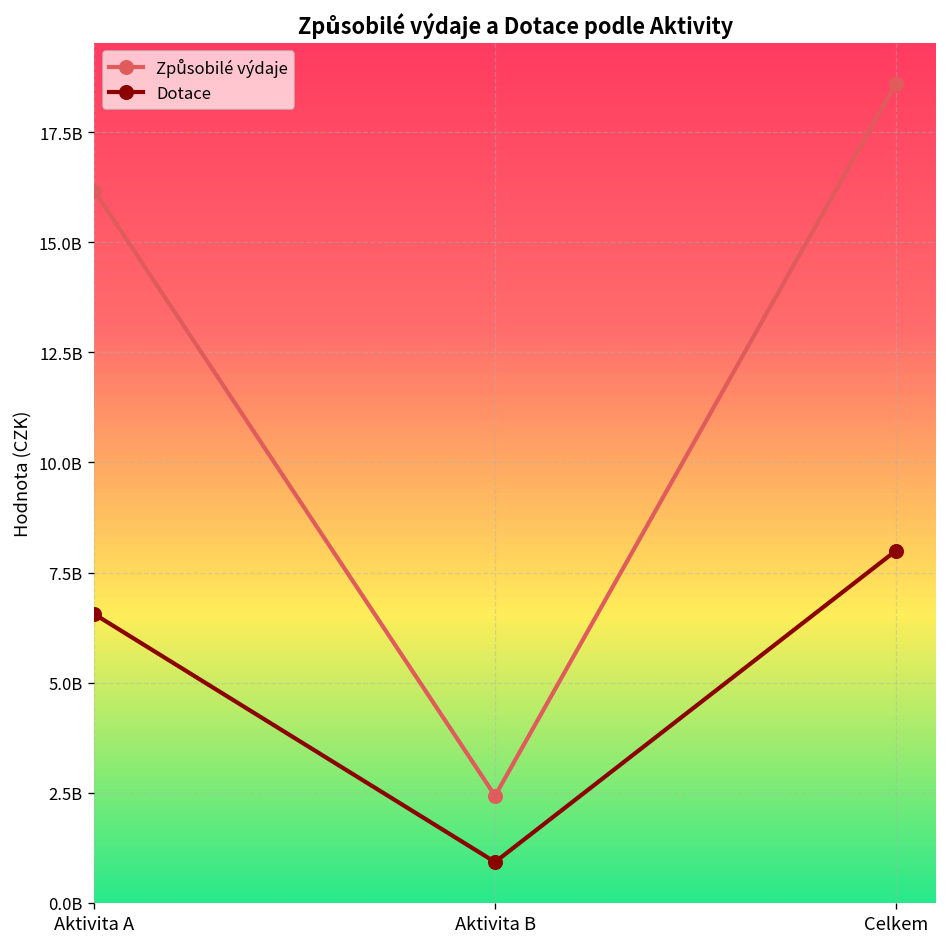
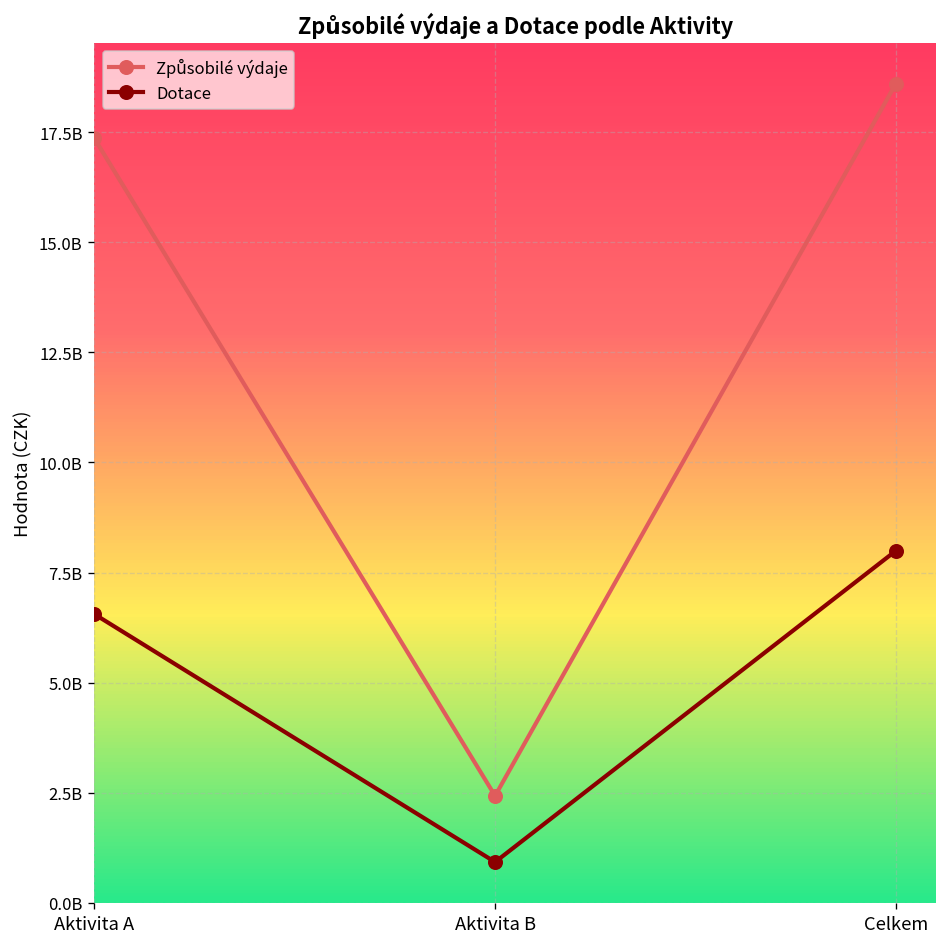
Způsobilé výdaje, Aktivita A: 16200000000 -> 17400000000
